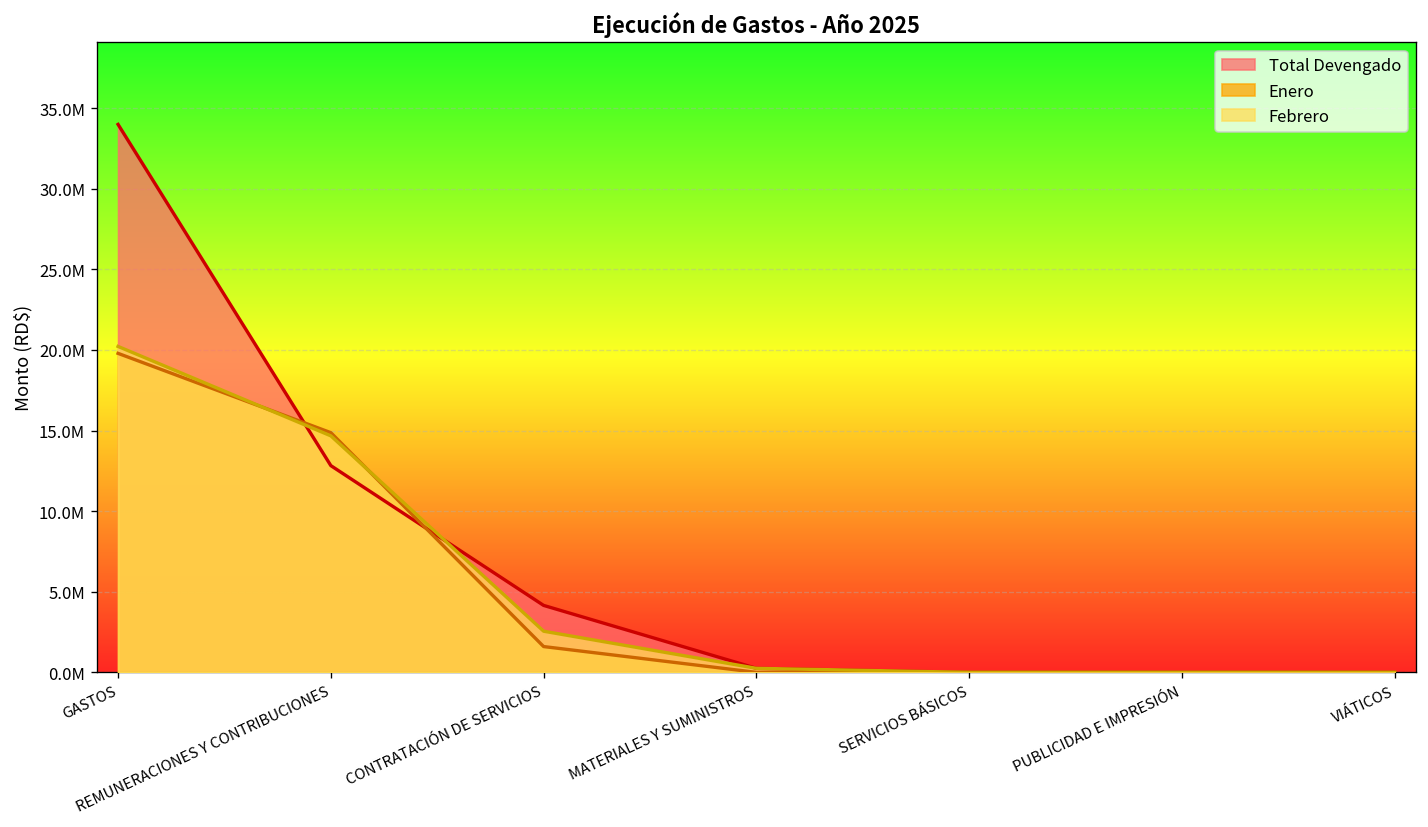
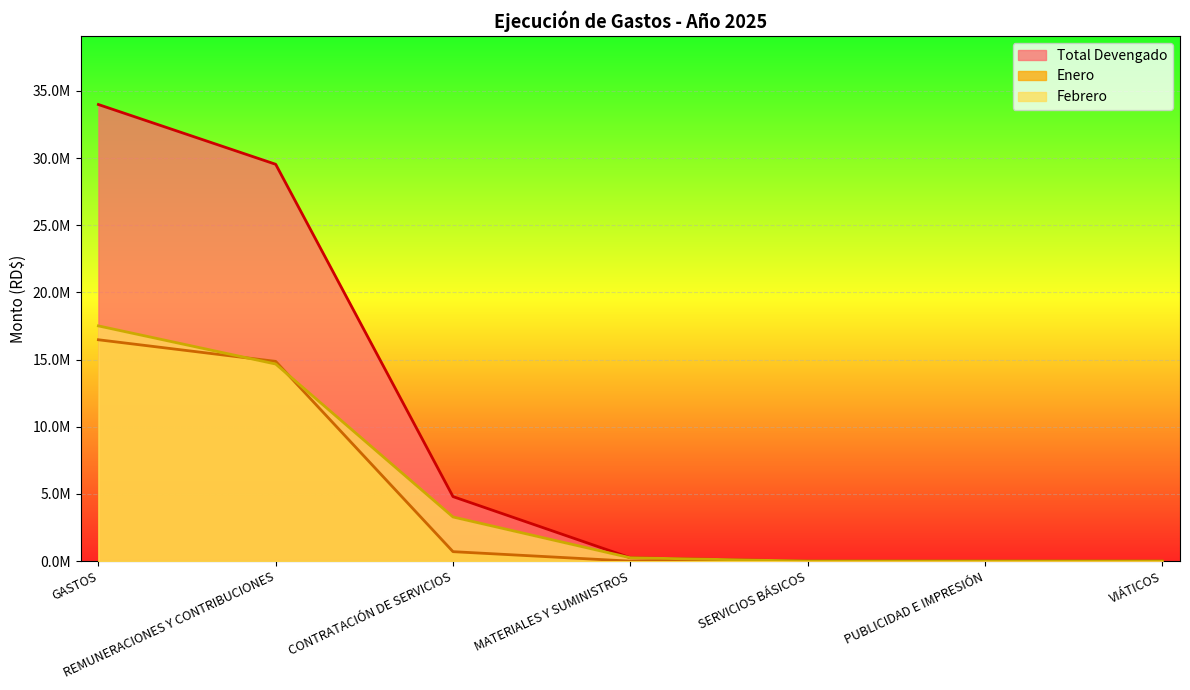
Enero, GASTOS: 19800000 -> 16500000
Febrero, GASTOS: 20200000 -> 17500000
Total Devengado, REMUNERACIONES Y CONTRIBUCIONES: 12800000 -> 29500000
Total Devengado, CONTRATACIÓN DE SERVICIOS: 4200000 -> 4800000
Enero, CONTRATACIÓN DE SERVICIOS: 1600000 -> 700000
Febrero, CONTRATACIÓN DE SERVICIOS: 2600000 -> 3300000
